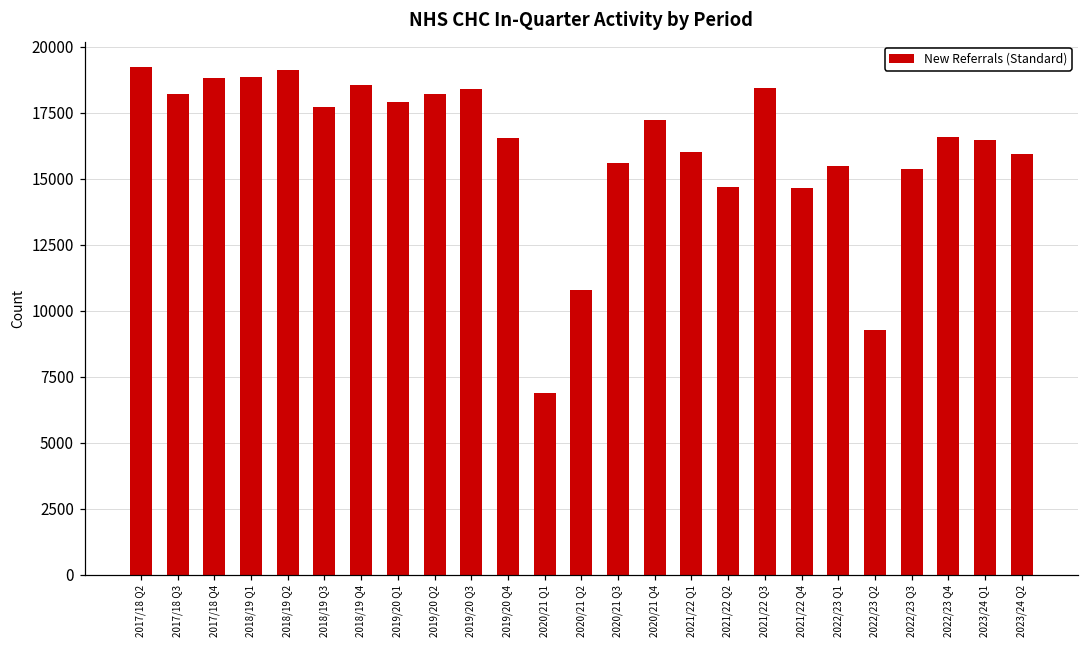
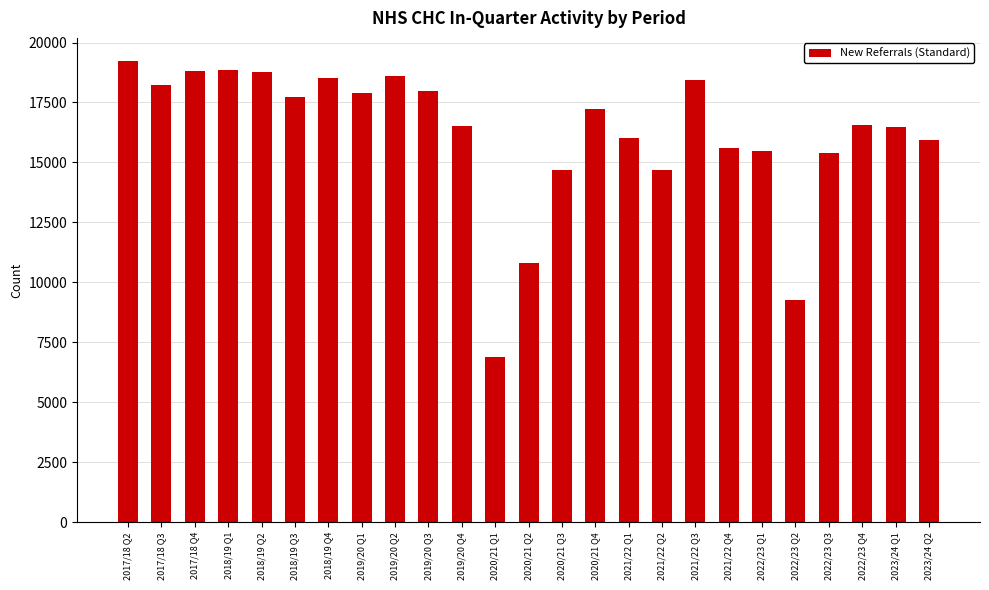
2018/19 Q2: 19100 -> 18800
2019/20 Q2: 18200 -> 18600
2019/20 Q3: 18400 -> 18000
2020/21 Q3: 15600 -> 14700
2021/22 Q4: 14700 -> 15600
